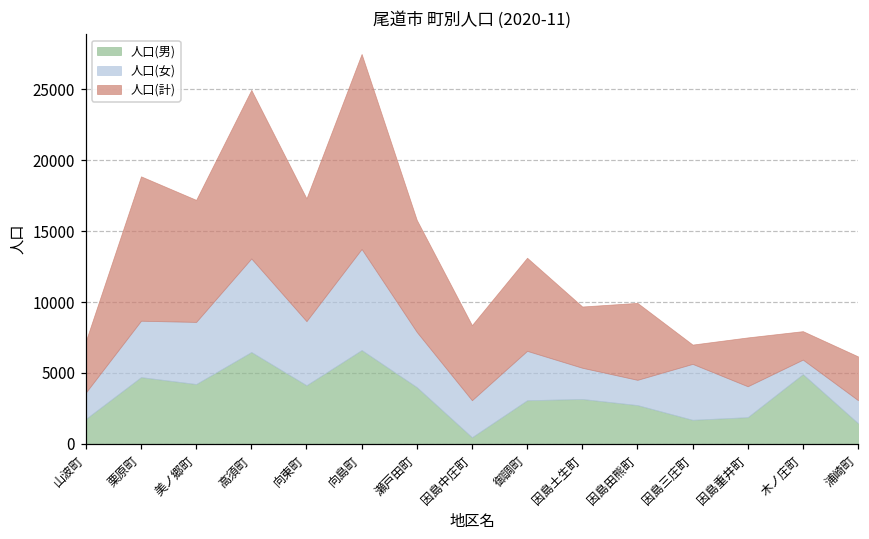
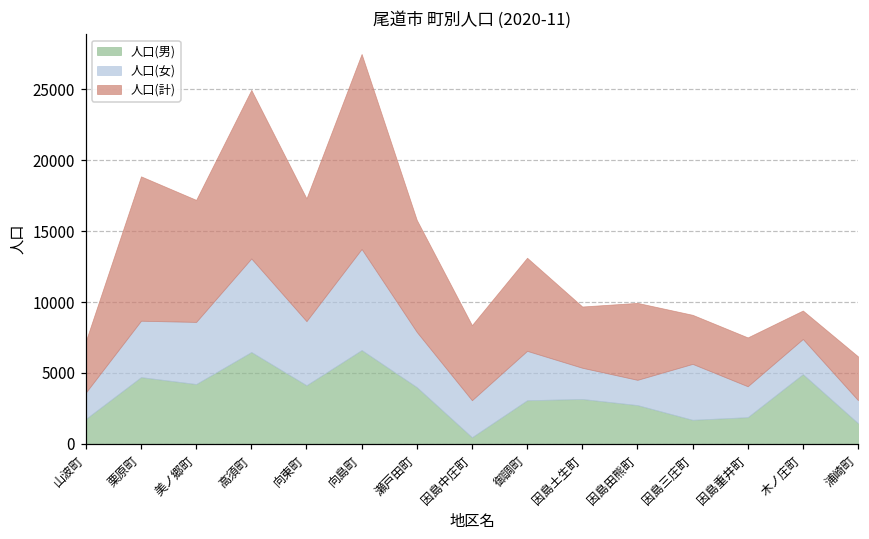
人口(計), 因島三庄町: 1400 -> 3500
人口(女), 木ノ庄町: 1000 -> 2500
